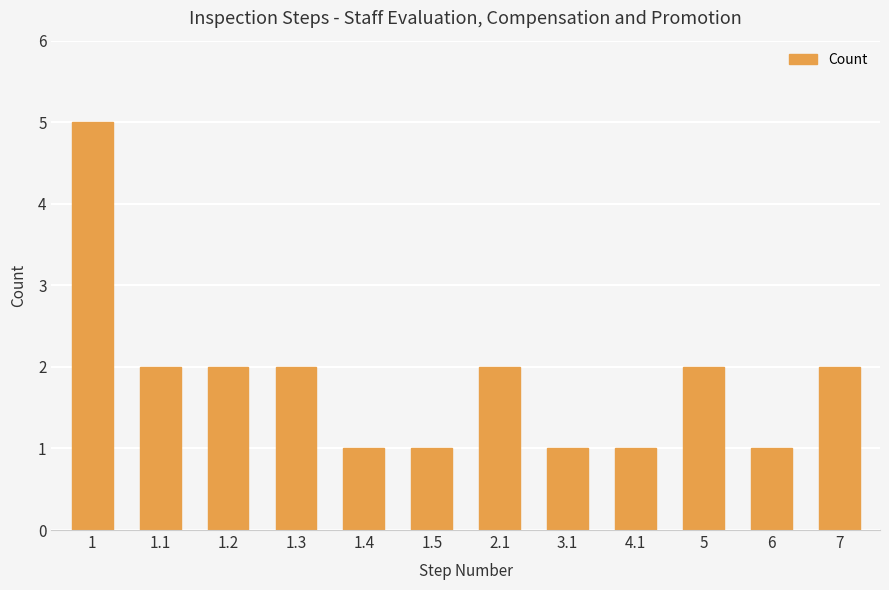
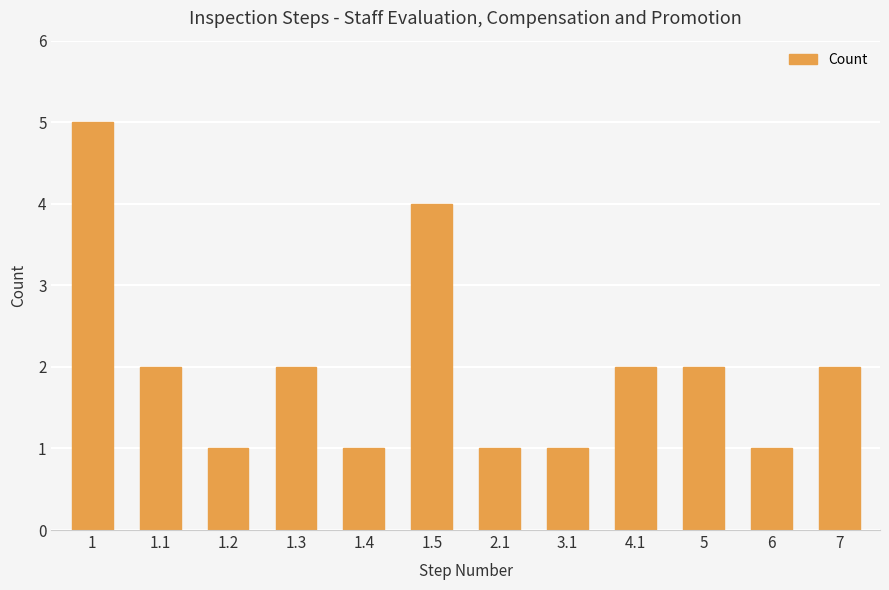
1.2: 2 -> 1
1.5: 1 -> 4
2.1: 2 -> 1
4.1: 1 -> 2
